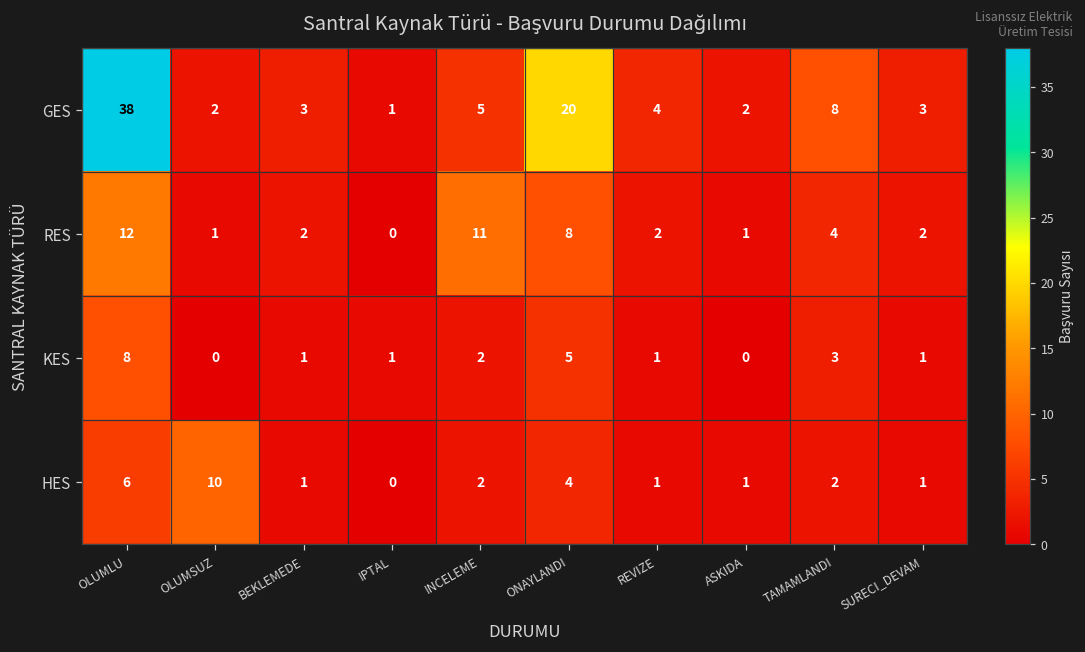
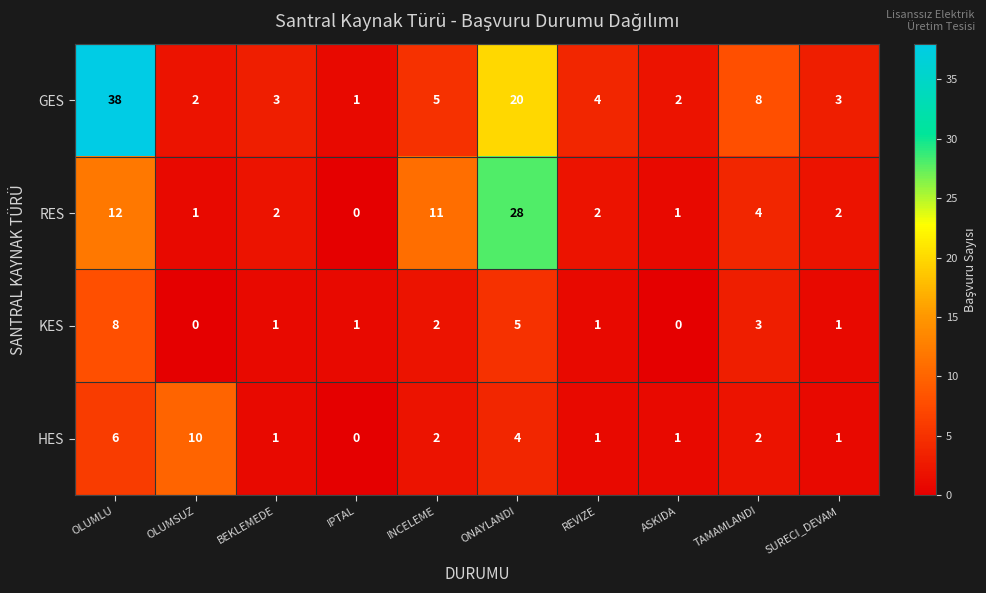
RES, ONAYLANDI: 8 -> 28
